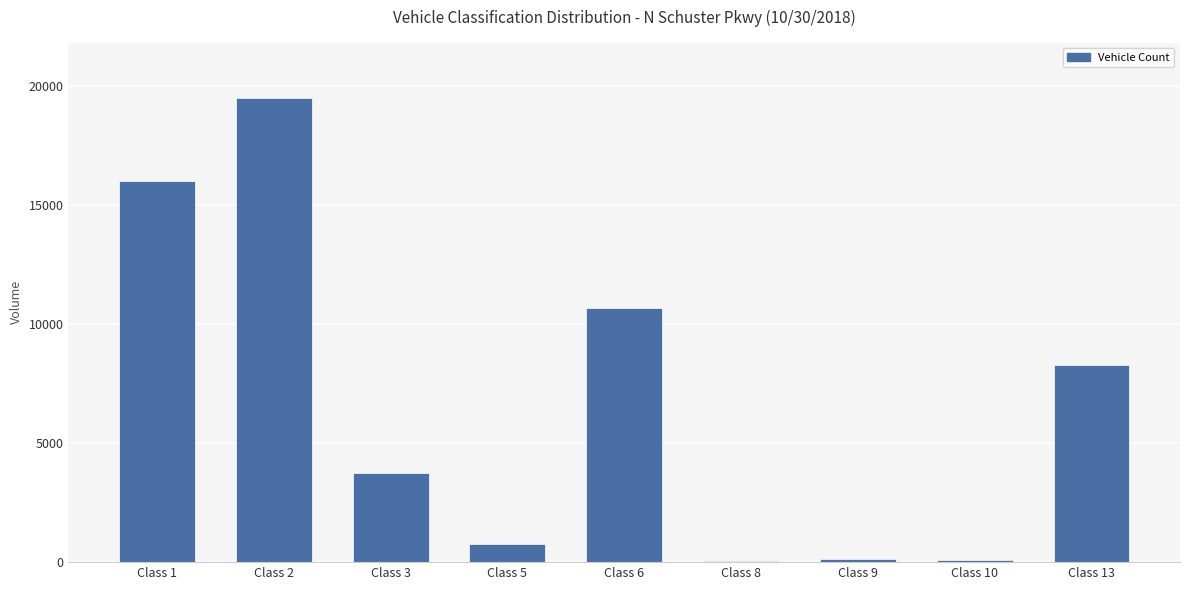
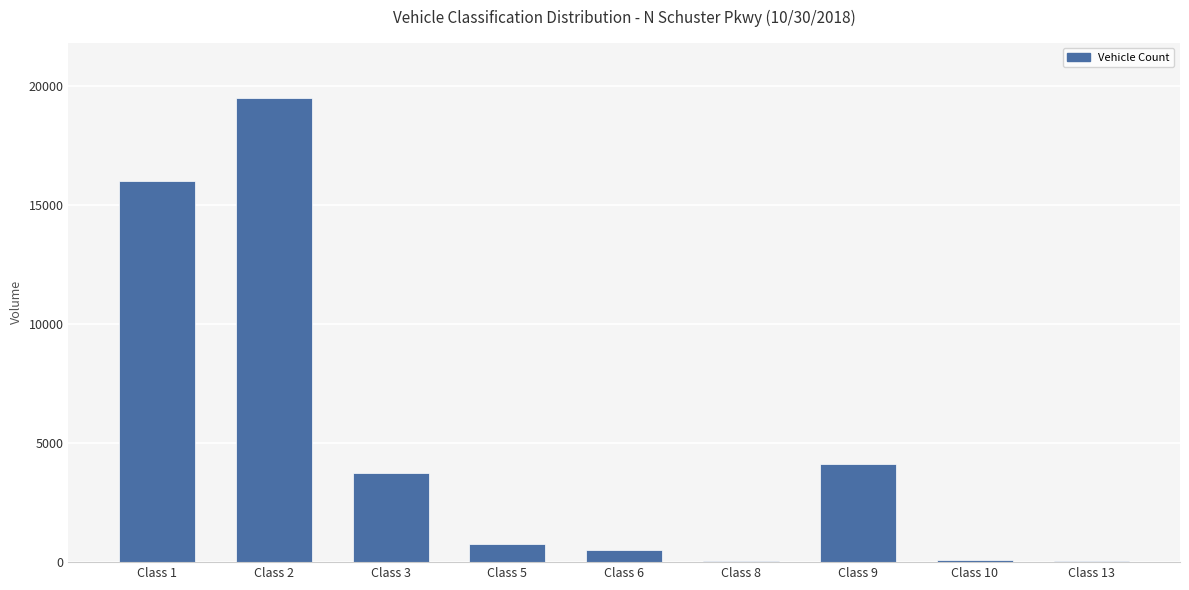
Class 6: 10700 -> 500
Class 9: 100 -> 4100
Class 13: 8300 -> 0
